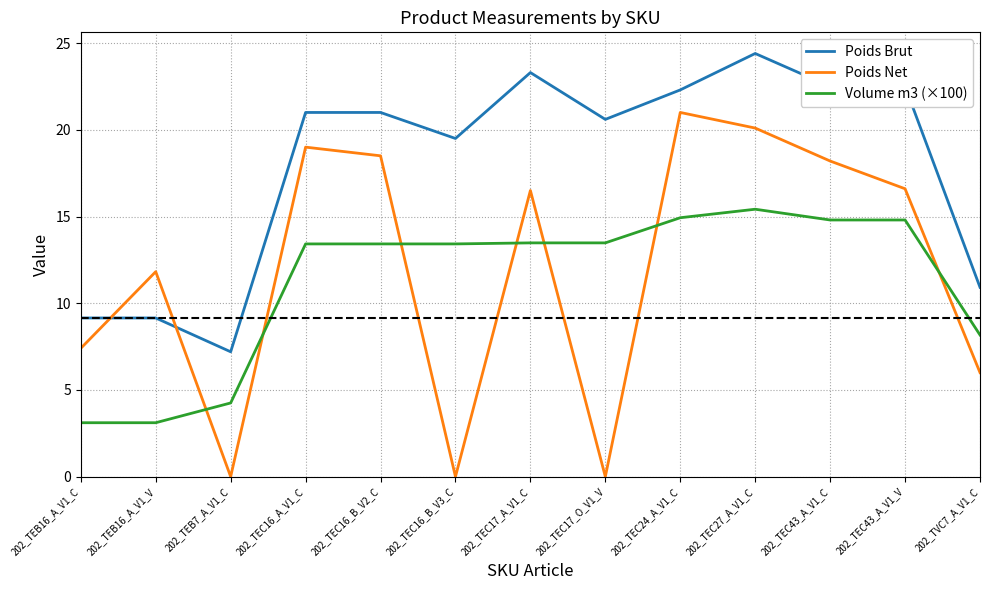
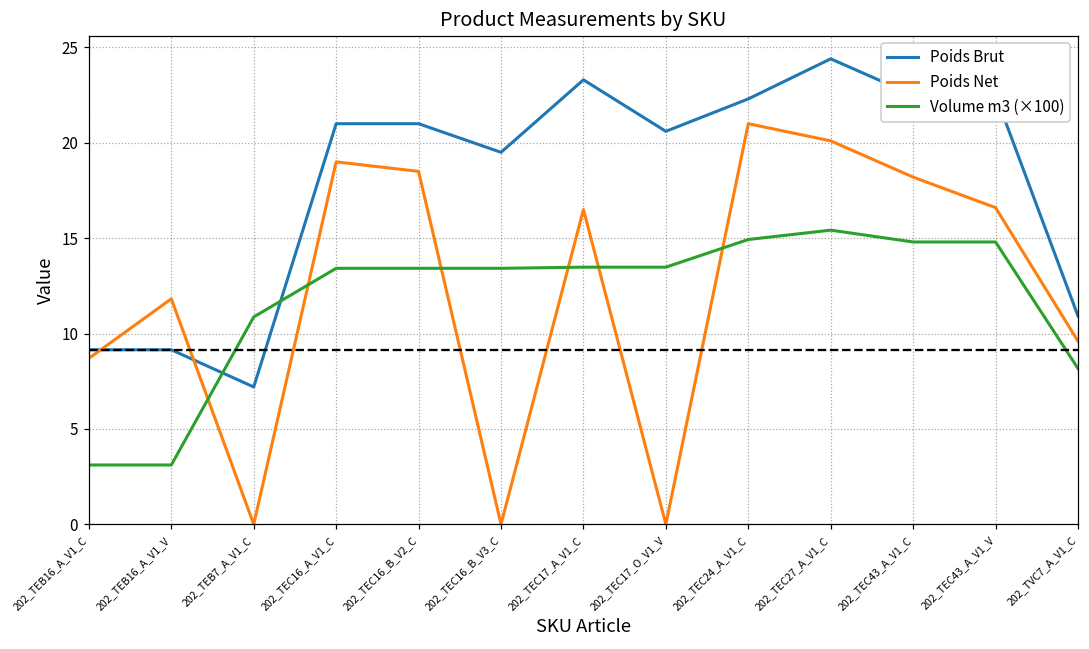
Poids Net, 202_TEB16_A_V1_C: 7.4 -> 8.7
Volume m3 (×100), 202_TEB7_A_V1_C: 4.3 -> 10.9
Poids Net, 202_TVC7_A_V1_C: 6.0 -> 9.6
